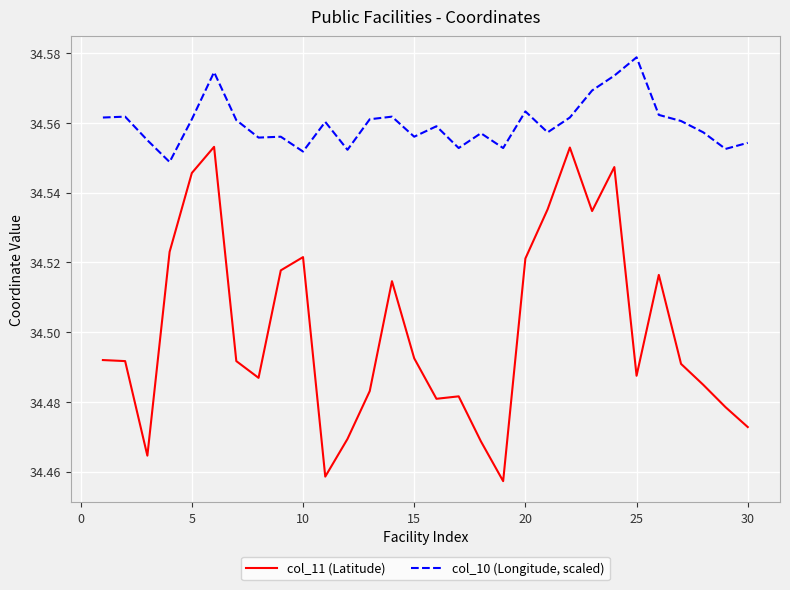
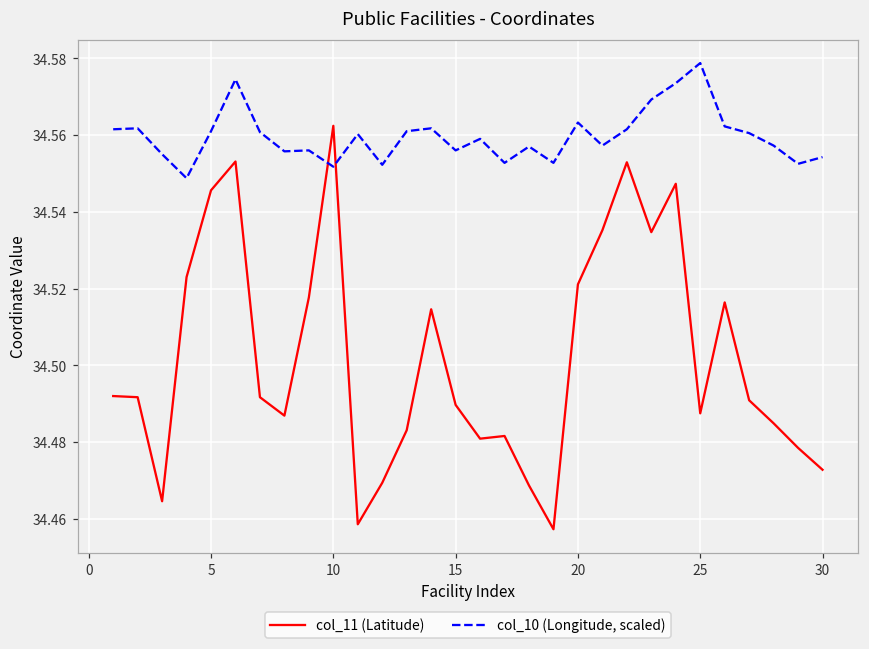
col_11 (Latitude), 10: 34.522 -> 34.562
col_11 (Latitude), 15: 34.493 -> 34.490
